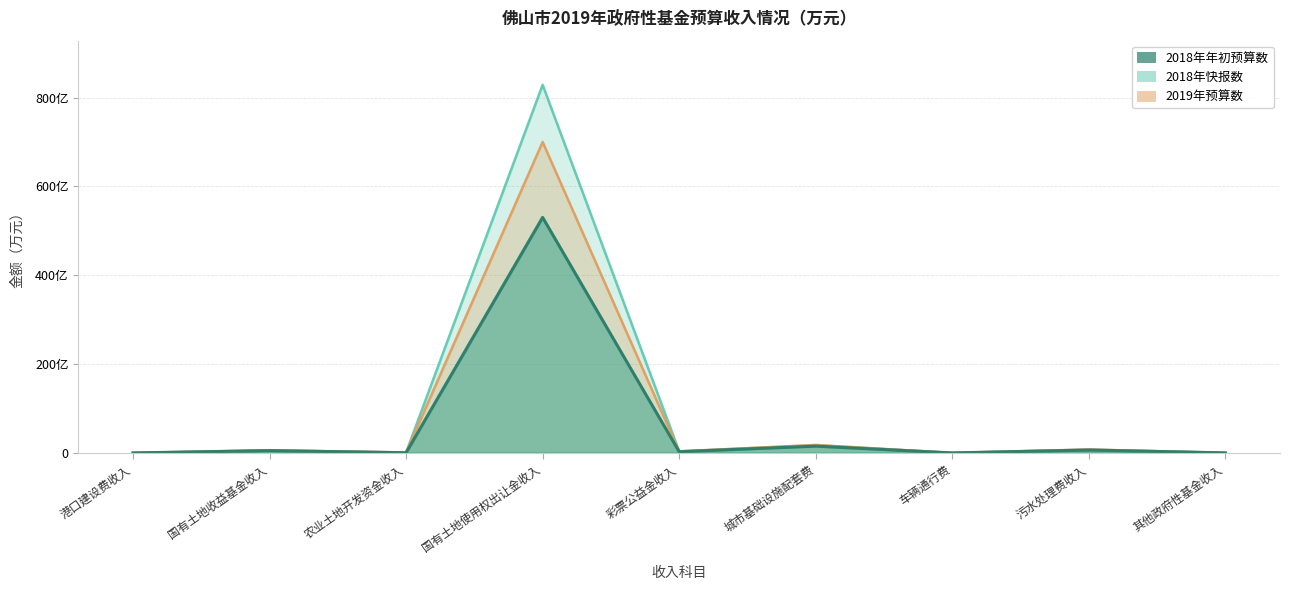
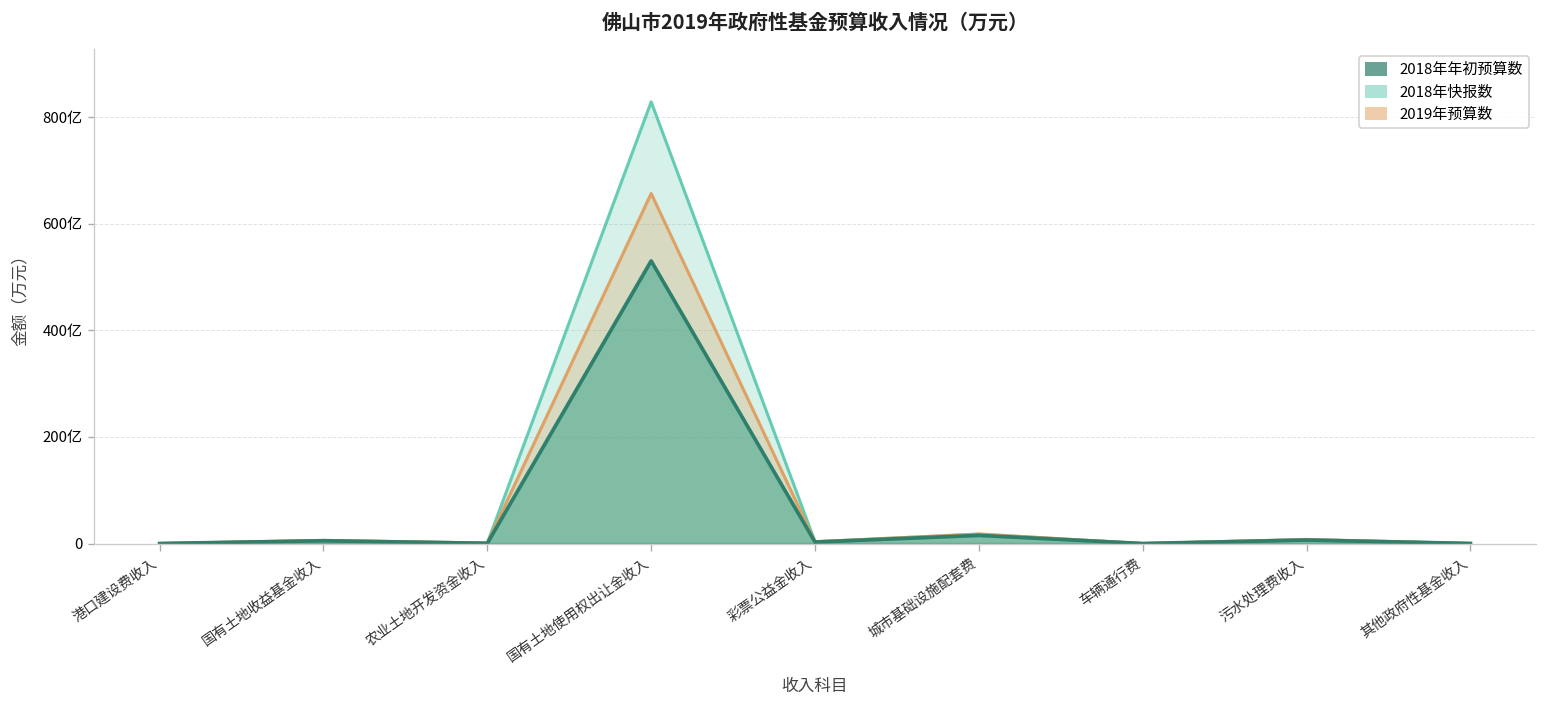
2019年预算数, 国有土地使用权出让金收入: 700亿 -> 660亿
